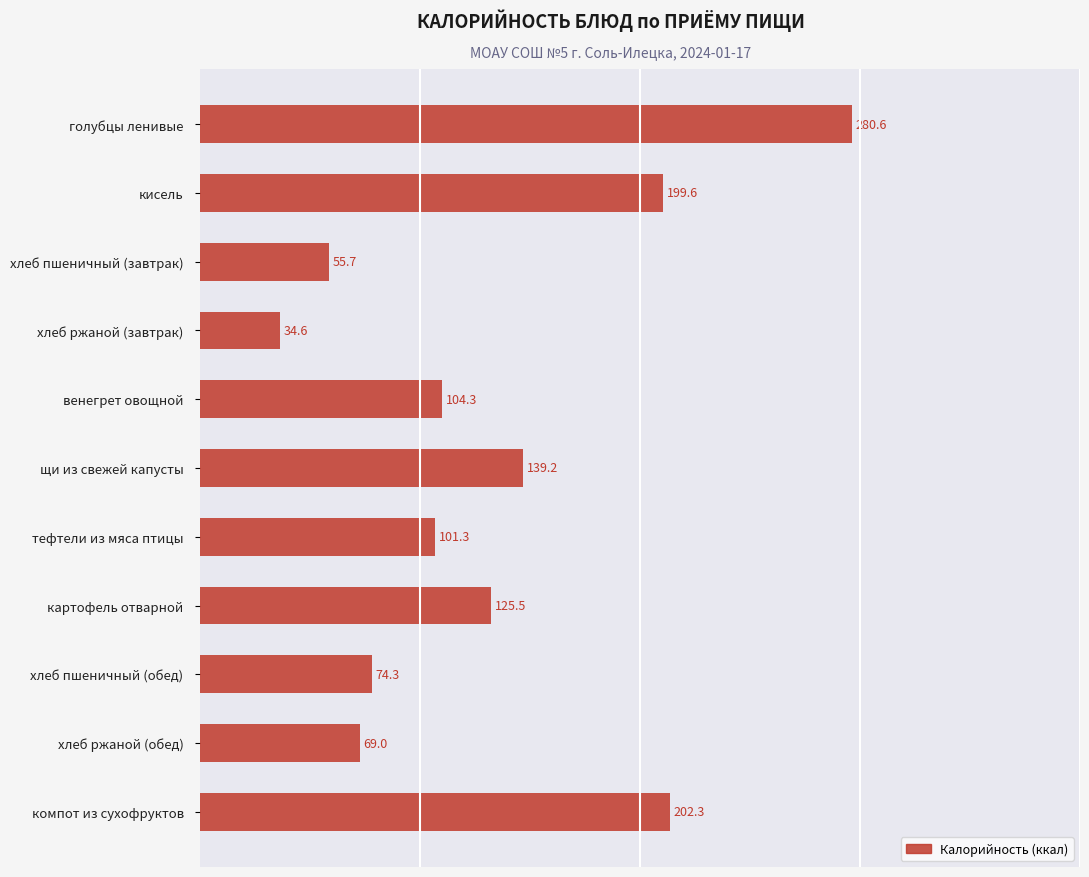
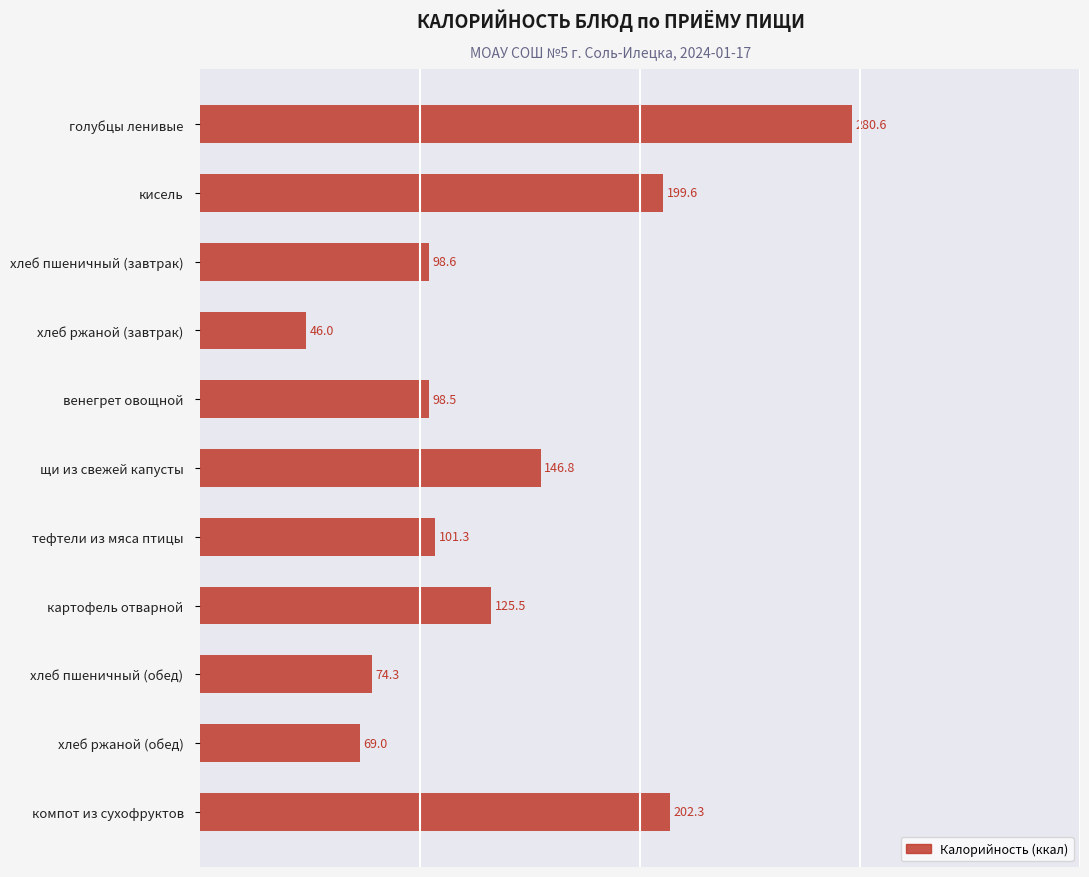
хлеб пшеничный (завтрак): 55.7 -> 98.6
хлеб ржаной (завтрак): 34.6 -> 46.0
венегрет овощной: 104.3 -> 98.5
щи из свежей капусты: 139.2 -> 146.8
